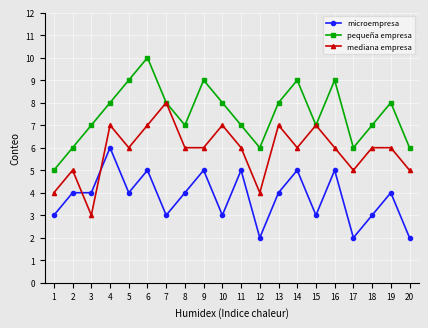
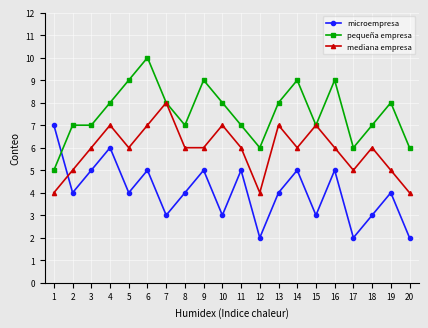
microempresa, 1: 3 -> 7
pequeña empresa, 2: 6 -> 7
microempresa, 3: 4 -> 5
mediana empresa, 3: 3 -> 6
mediana empresa, 19: 6 -> 5
mediana empresa, 20: 5 -> 4
